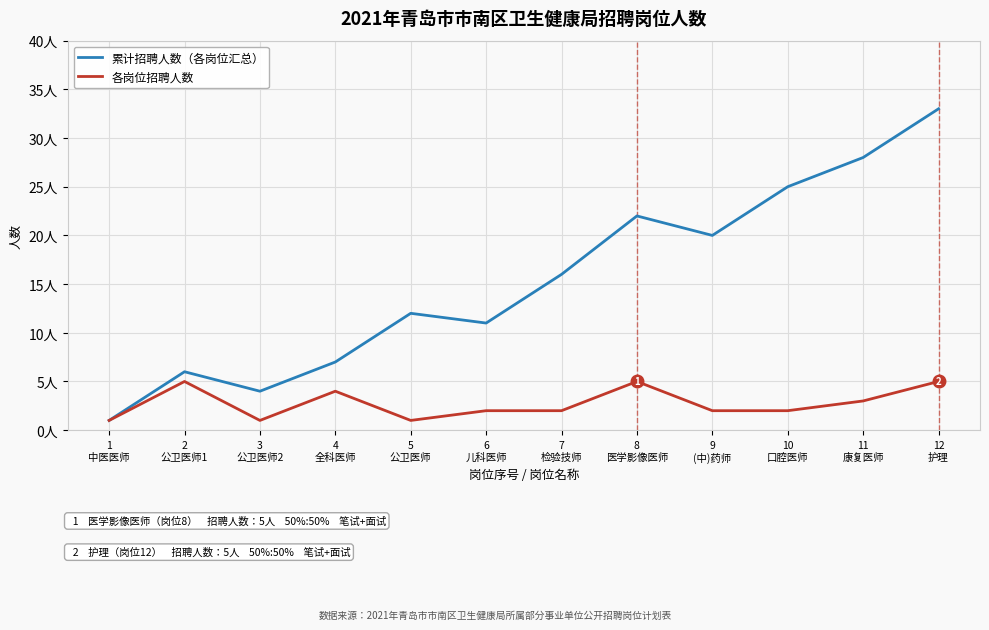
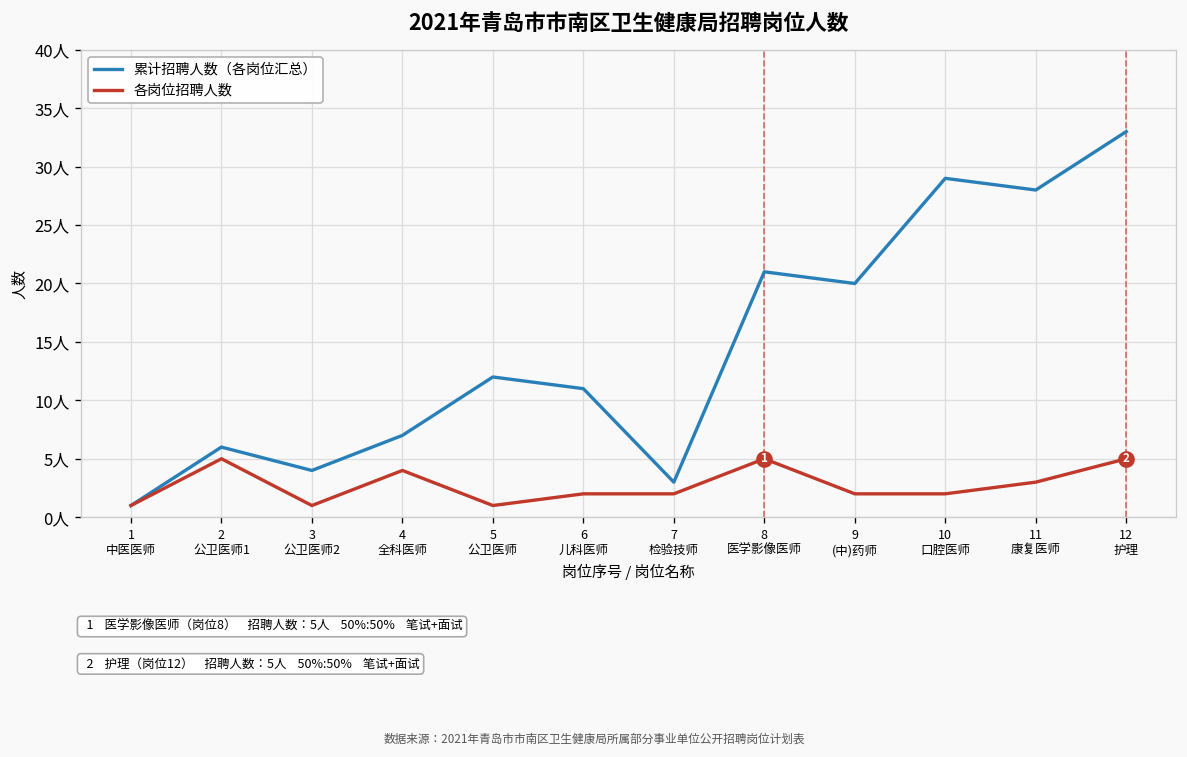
累计招聘人数（各岗位汇总）, 7 检验技师: 16人 -> 3人
累计招聘人数（各岗位汇总）, 8 医学影像医师: 22人 -> 21人
累计招聘人数（各岗位汇总）, 10 口腔医师: 25人 -> 29人
